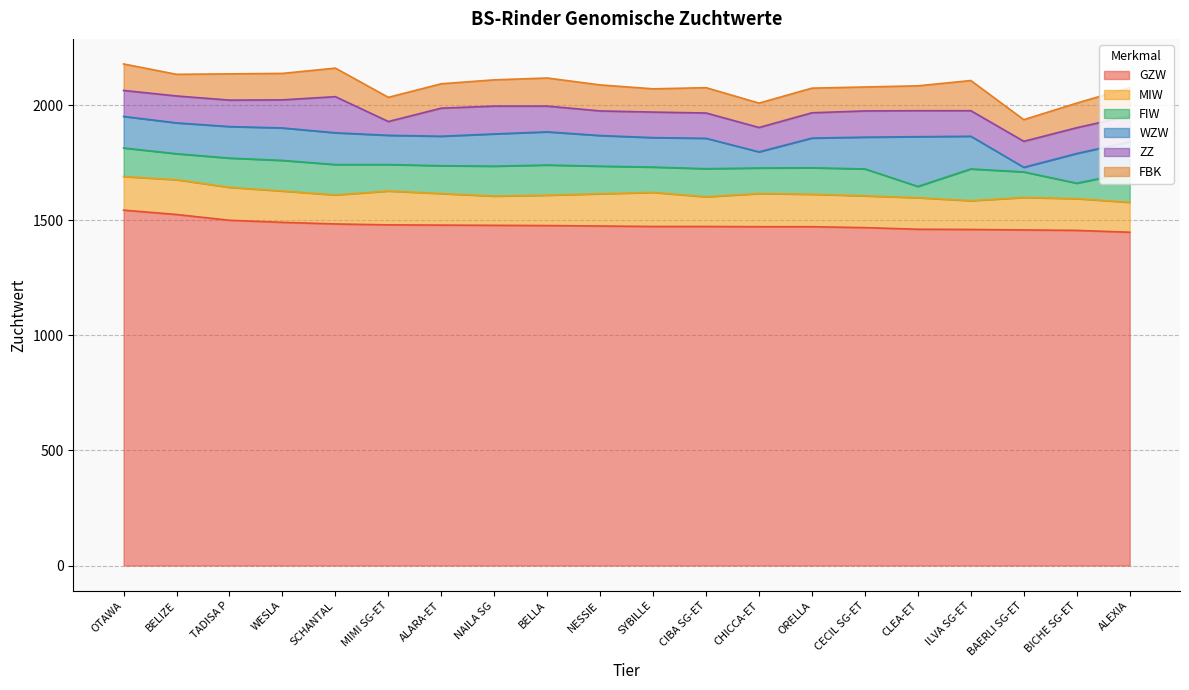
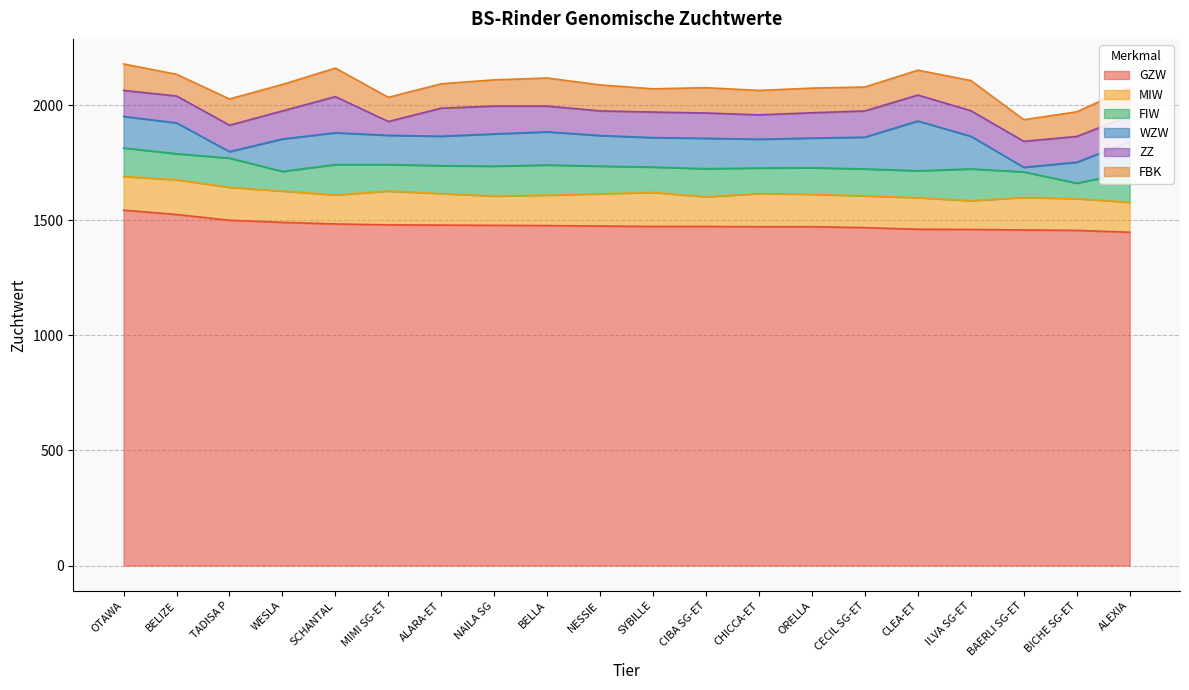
WZW, TADISA P: 140 -> 30
FIW, WESLA: 130 -> 90
WZW, CHICCA-ET: 70 -> 130
FIW, CLEA-ET: 50 -> 120
WZW, BICHE SG-ET: 130 -> 90
